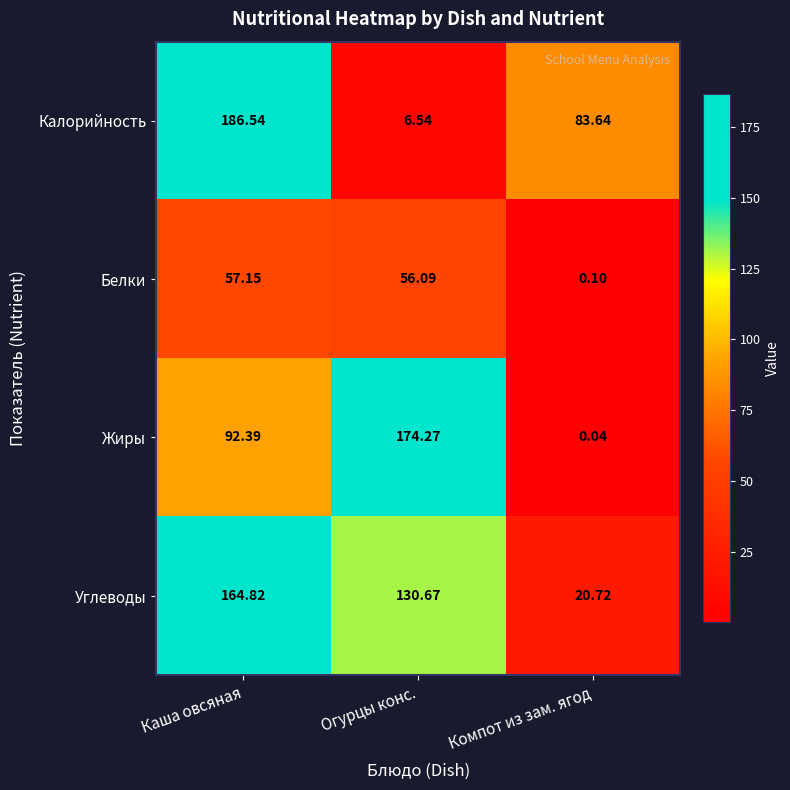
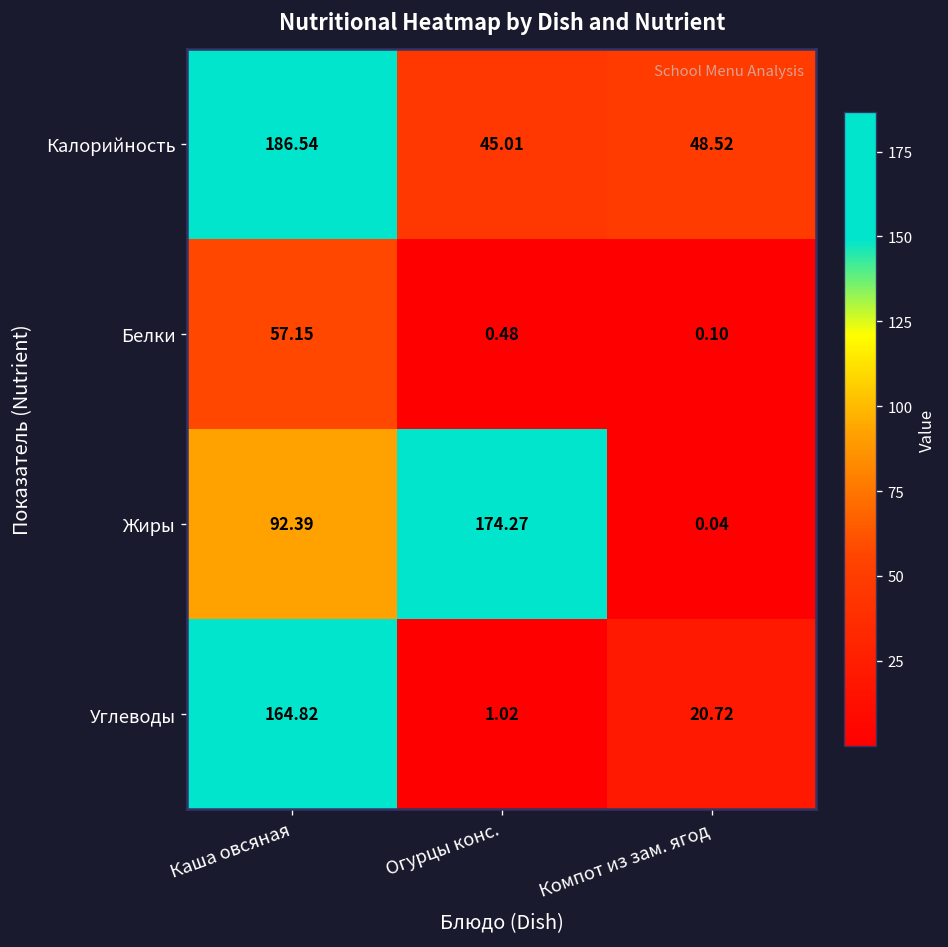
Калорийность, Огурцы конс.: 6.54 -> 45.01
Калорийность, Компот из зам. ягод: 83.64 -> 48.52
Белки, Огурцы конс.: 56.09 -> 0.48
Углеводы, Огурцы конс.: 130.67 -> 1.02
